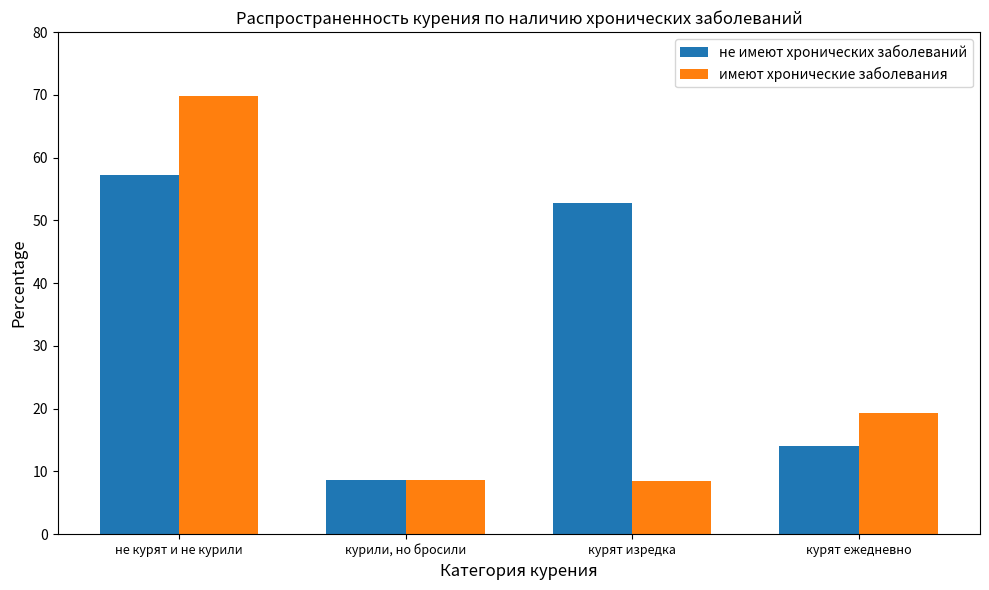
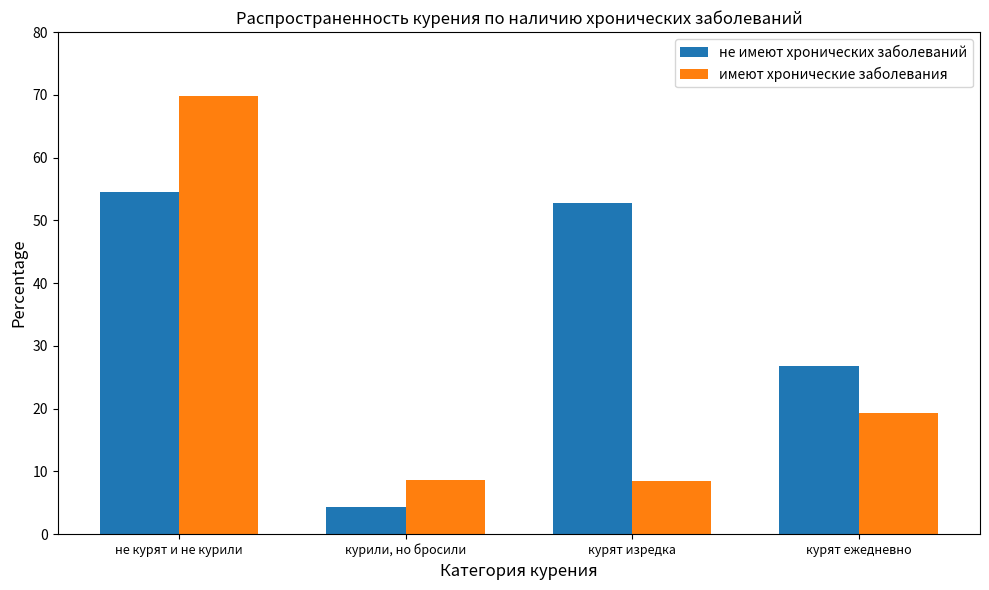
не имеют хронических заболеваний, не курят и не курили: 57 -> 54
не имеют хронических заболеваний, курили, но бросили: 9 -> 4
не имеют хронических заболеваний, курят ежедневно: 14 -> 27
